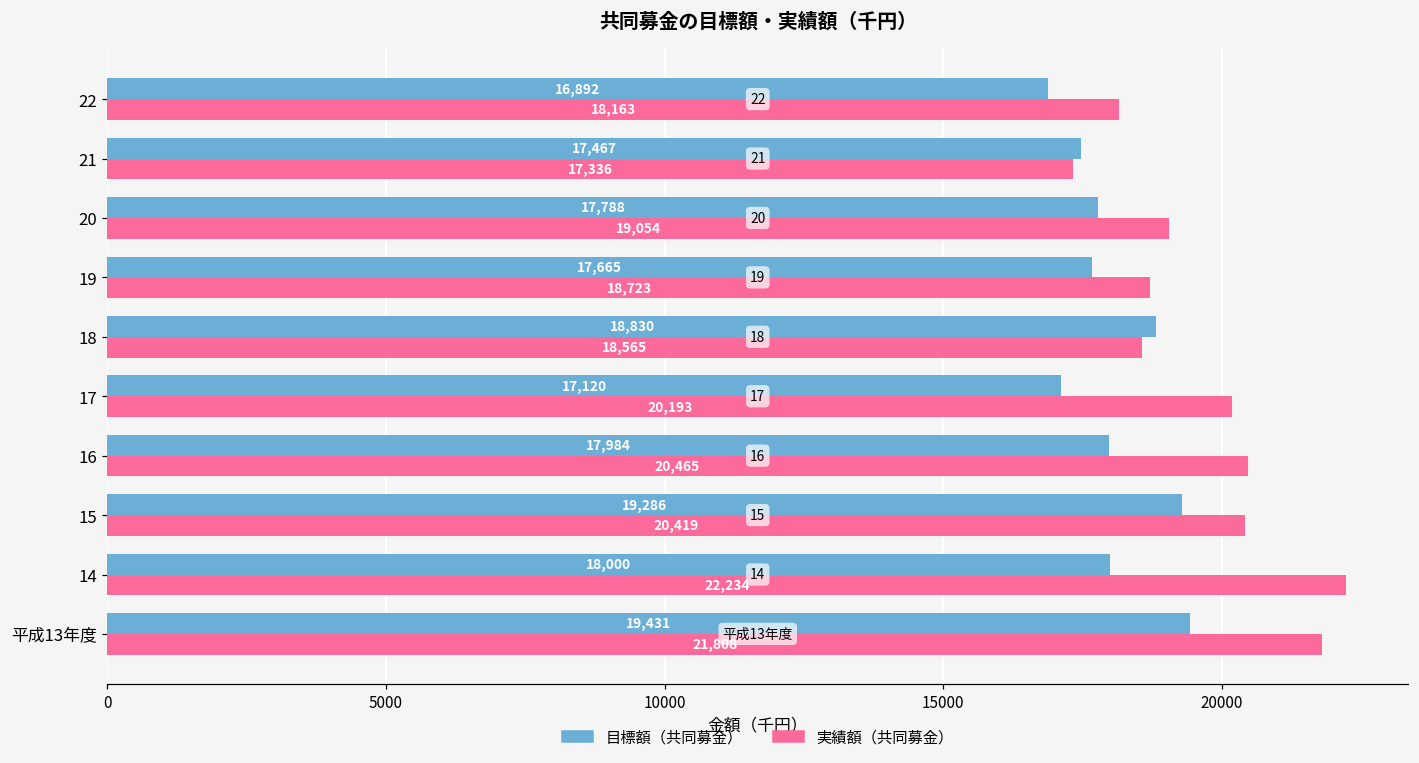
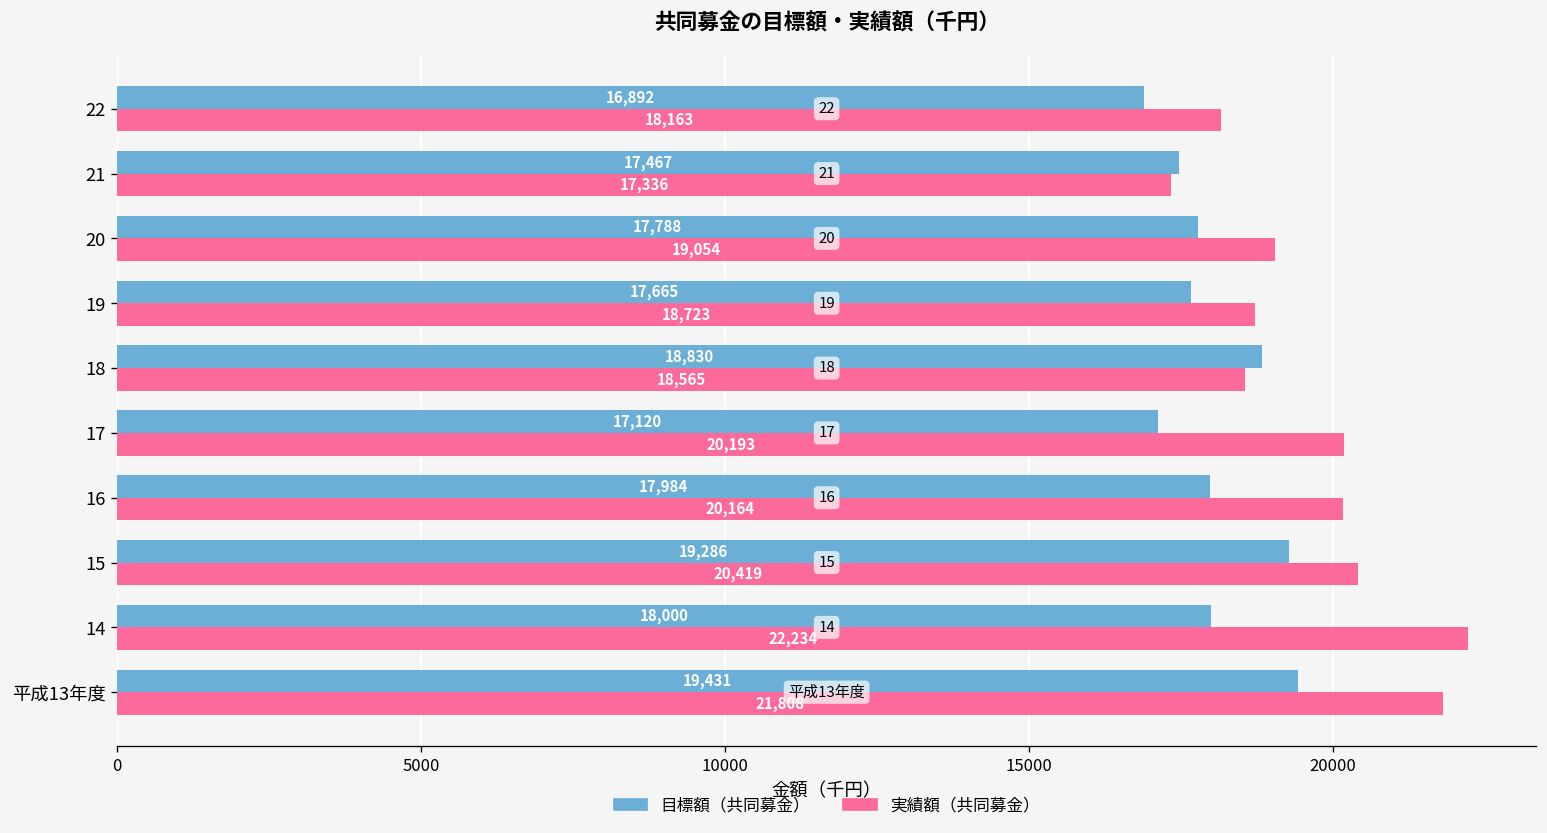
実績額（共同募金）, 16: 20,465 -> 20,164
